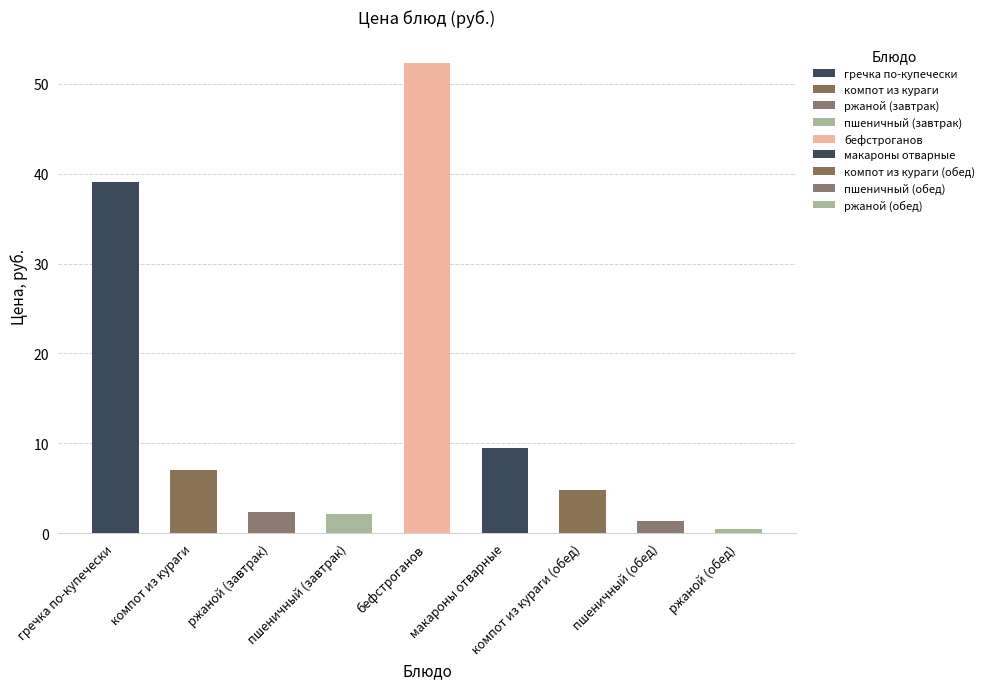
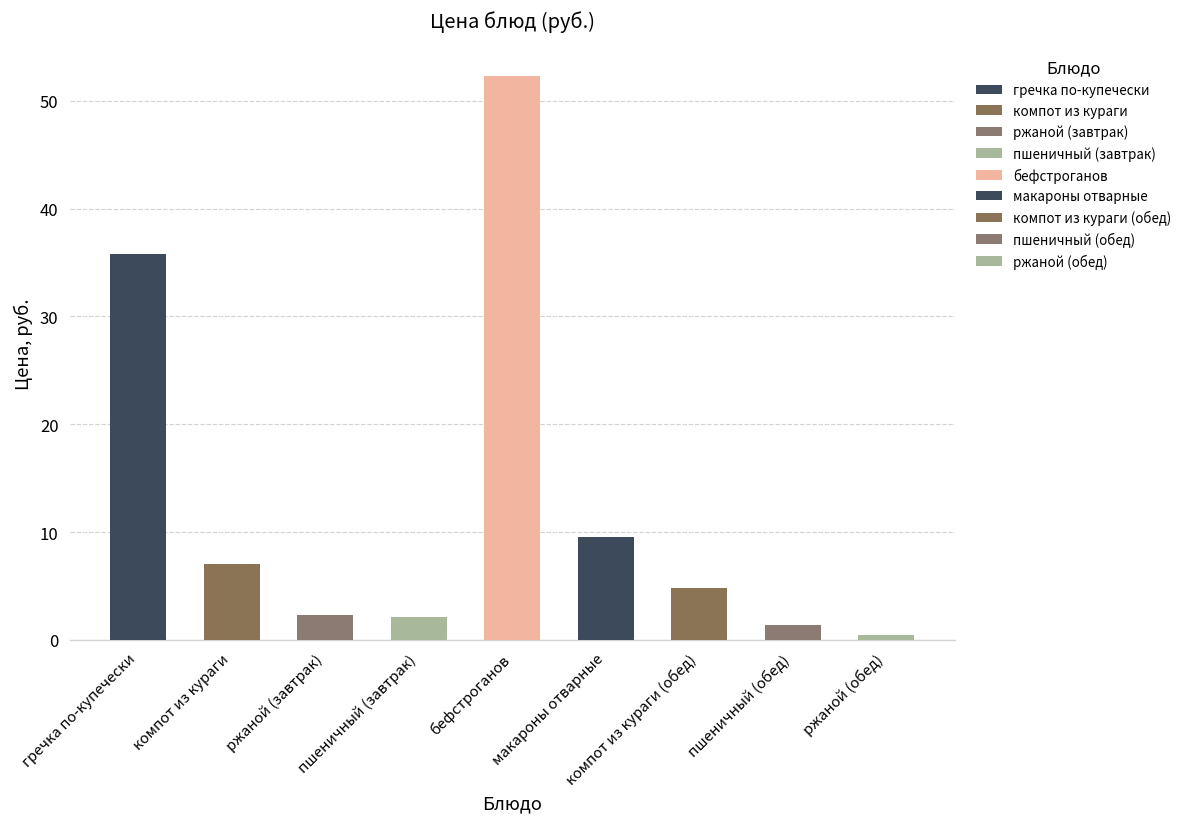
гречка по-купечески: 39 -> 36
